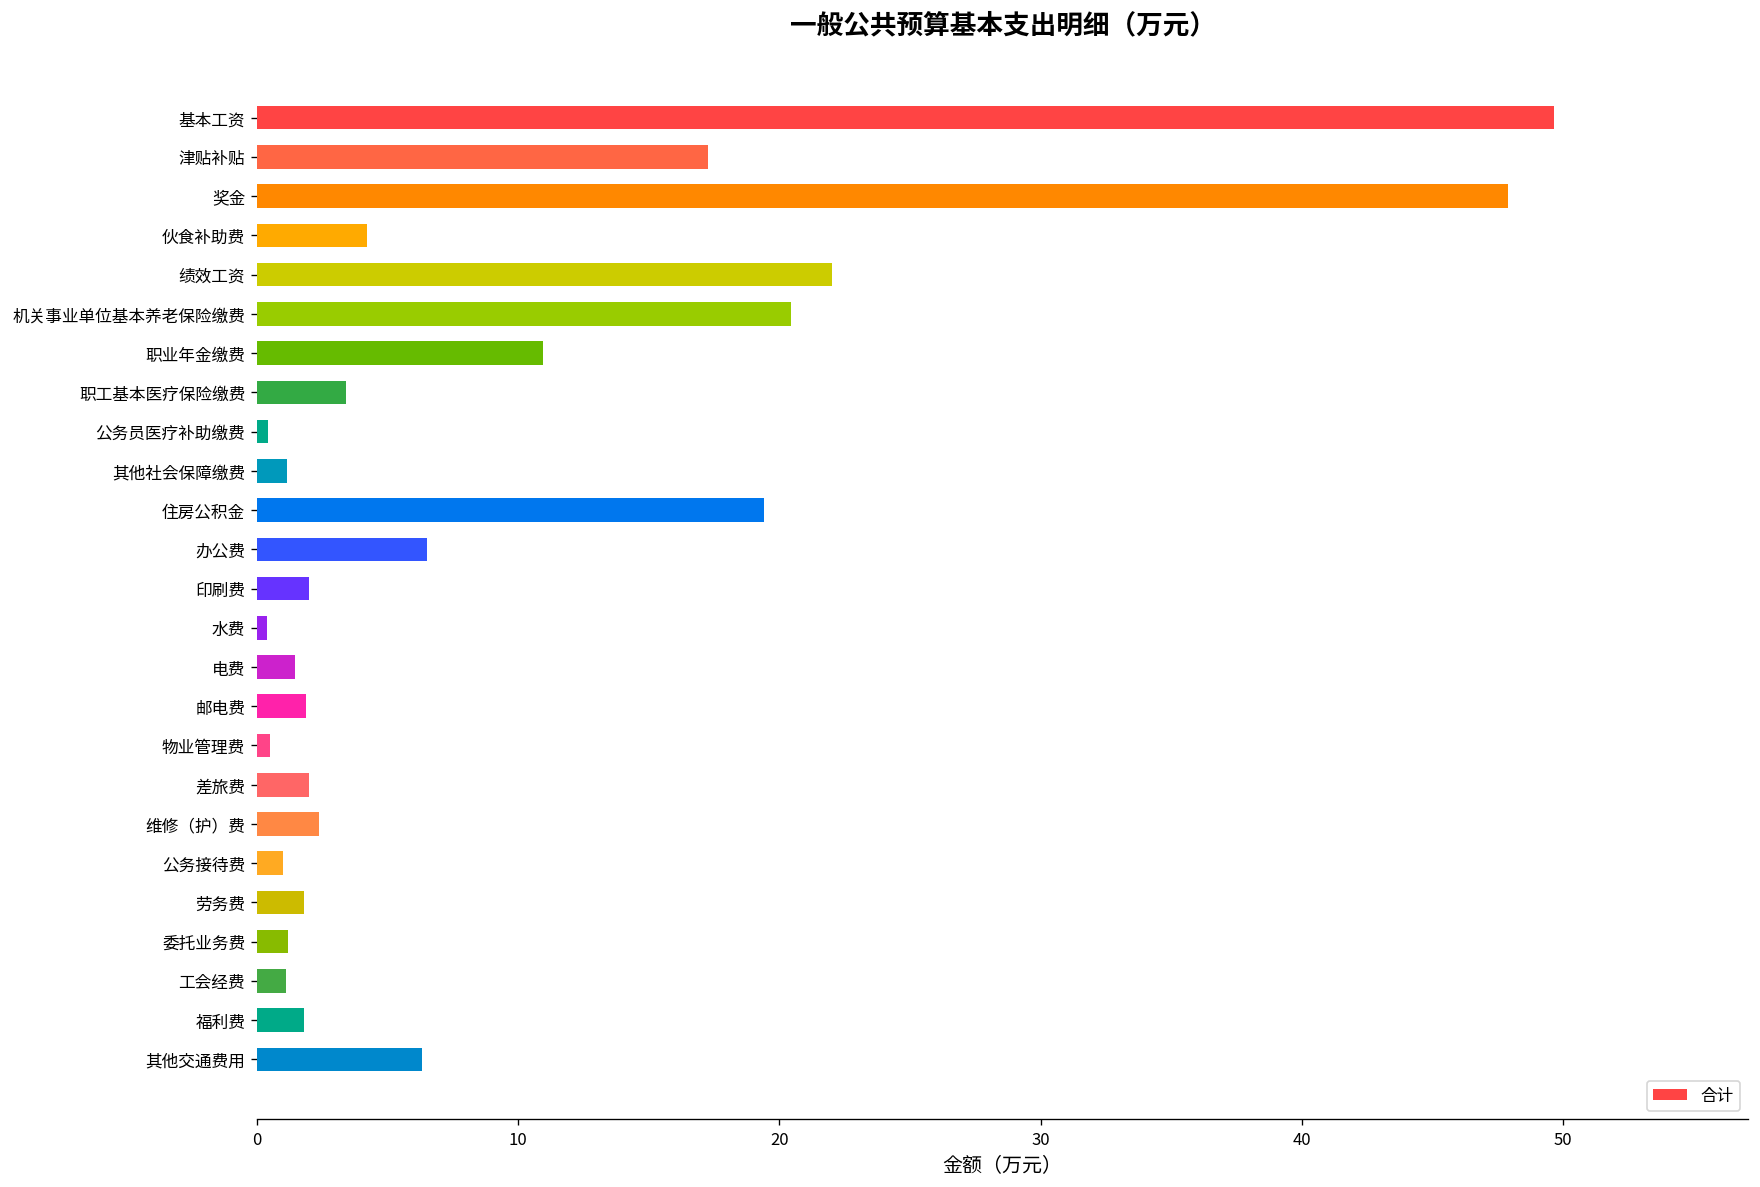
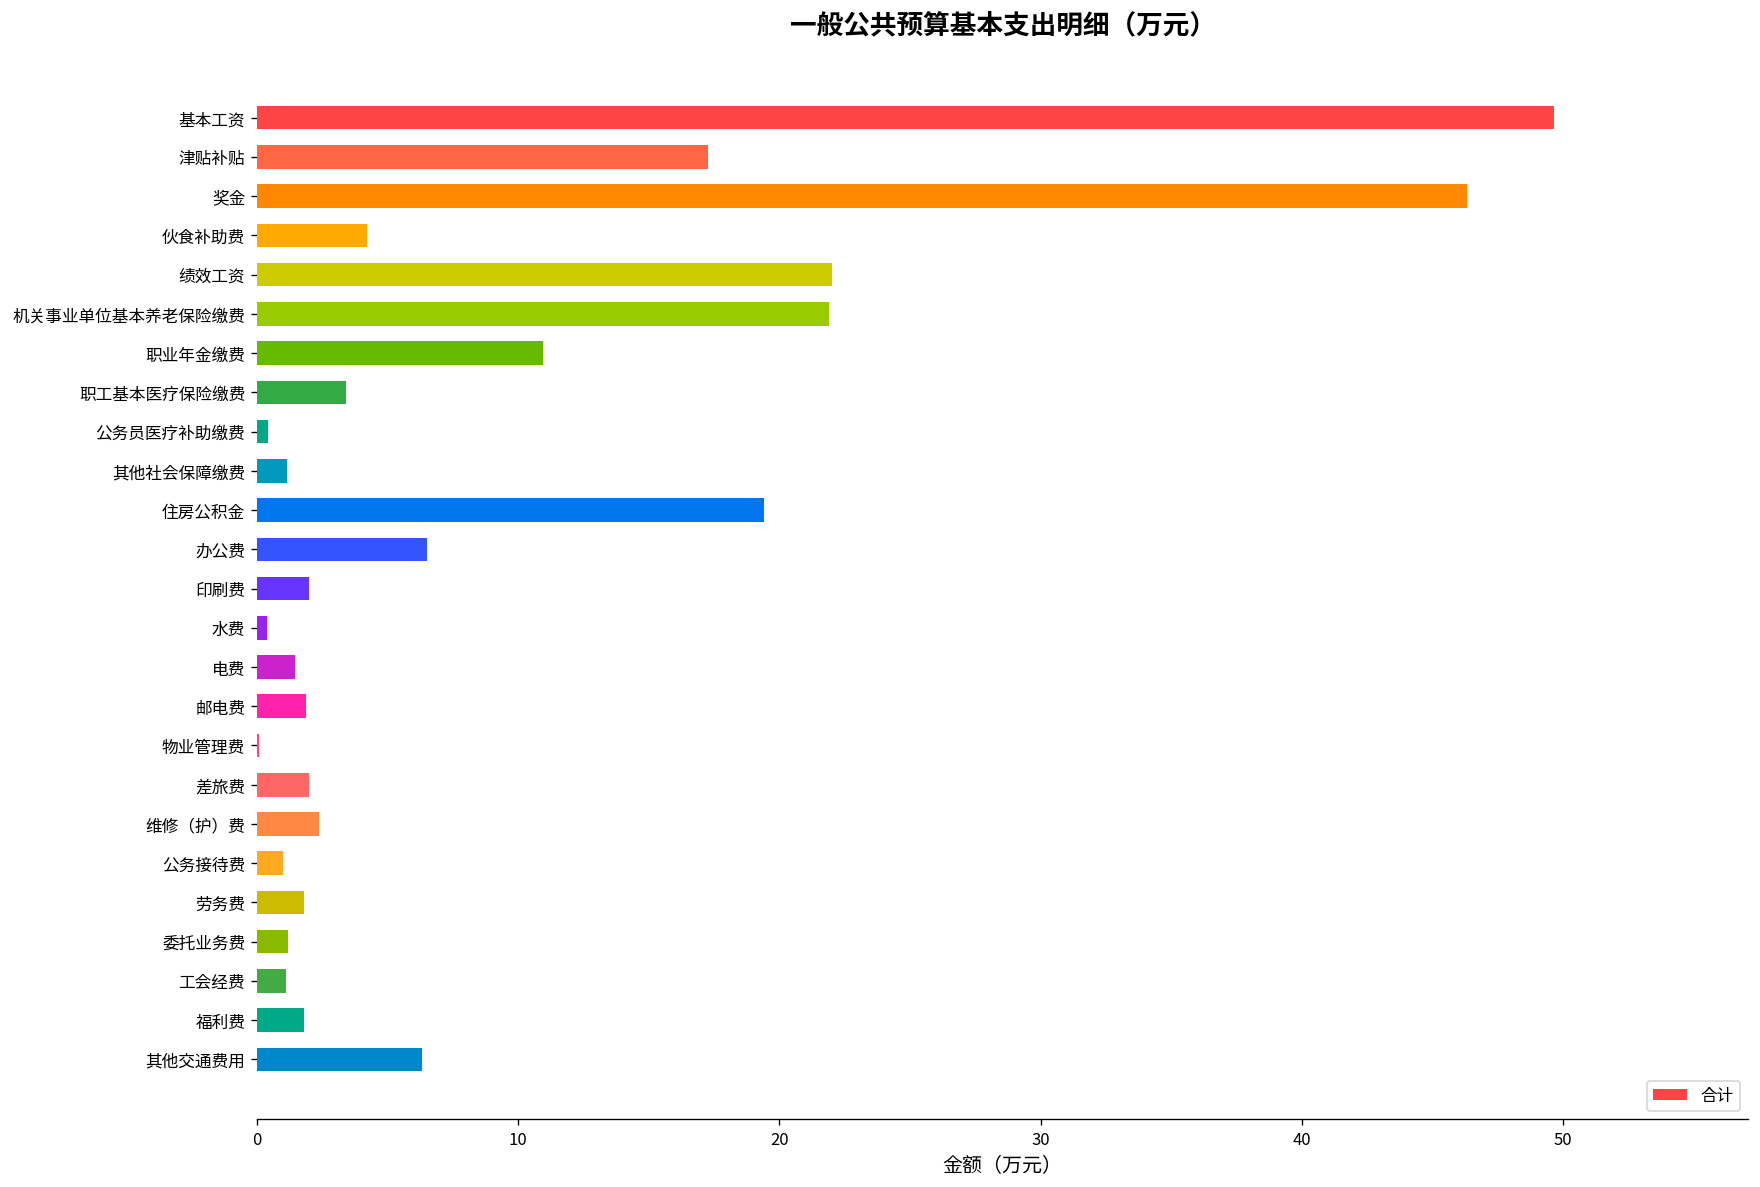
奖金: 47.9 -> 46.3
机关事业单位基本养老保险缴费: 20.4 -> 21.9
物业管理费: 0.5 -> 0.1
